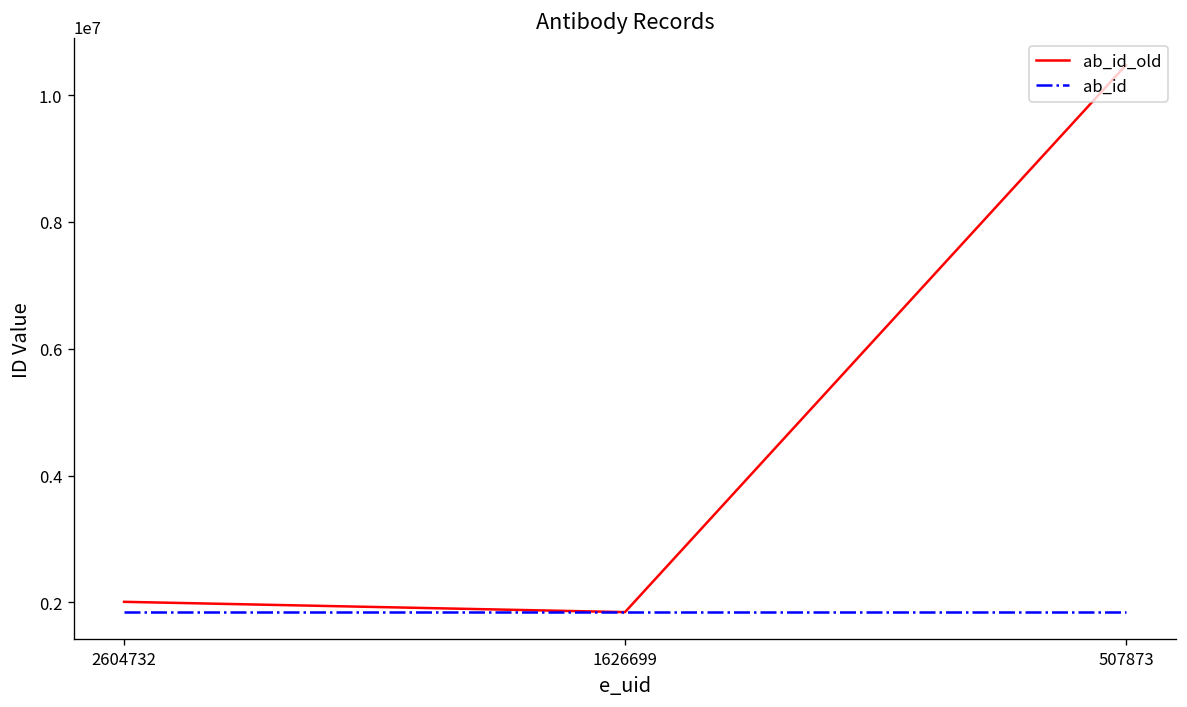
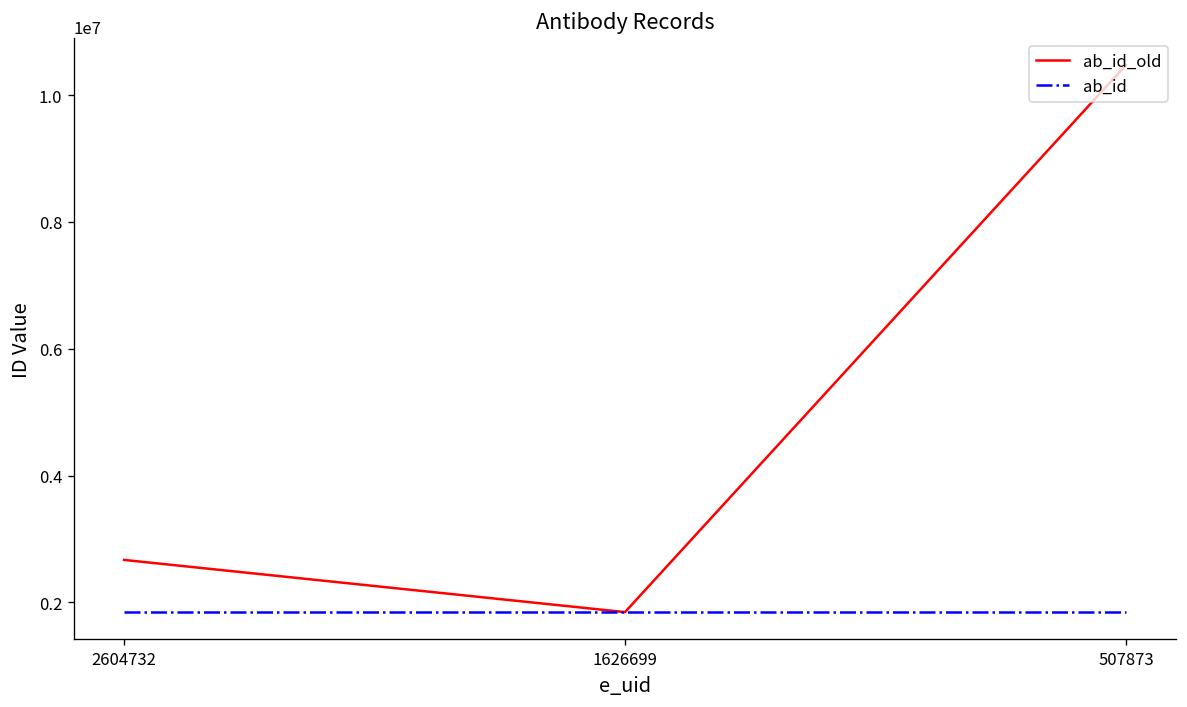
ab_id_old, 2604732: 2000000 -> 2700000
